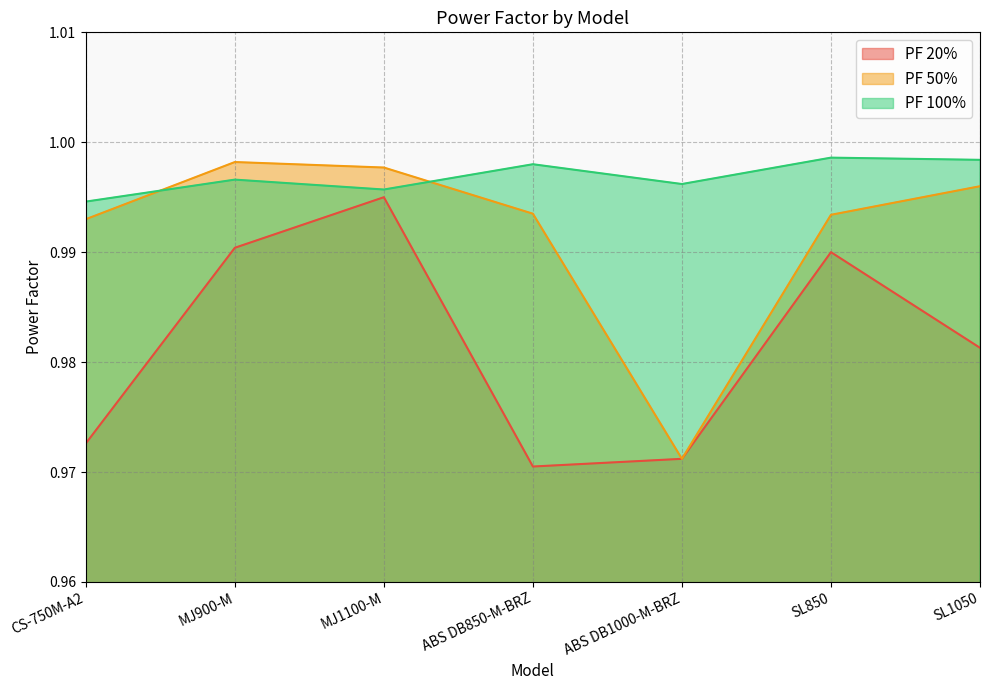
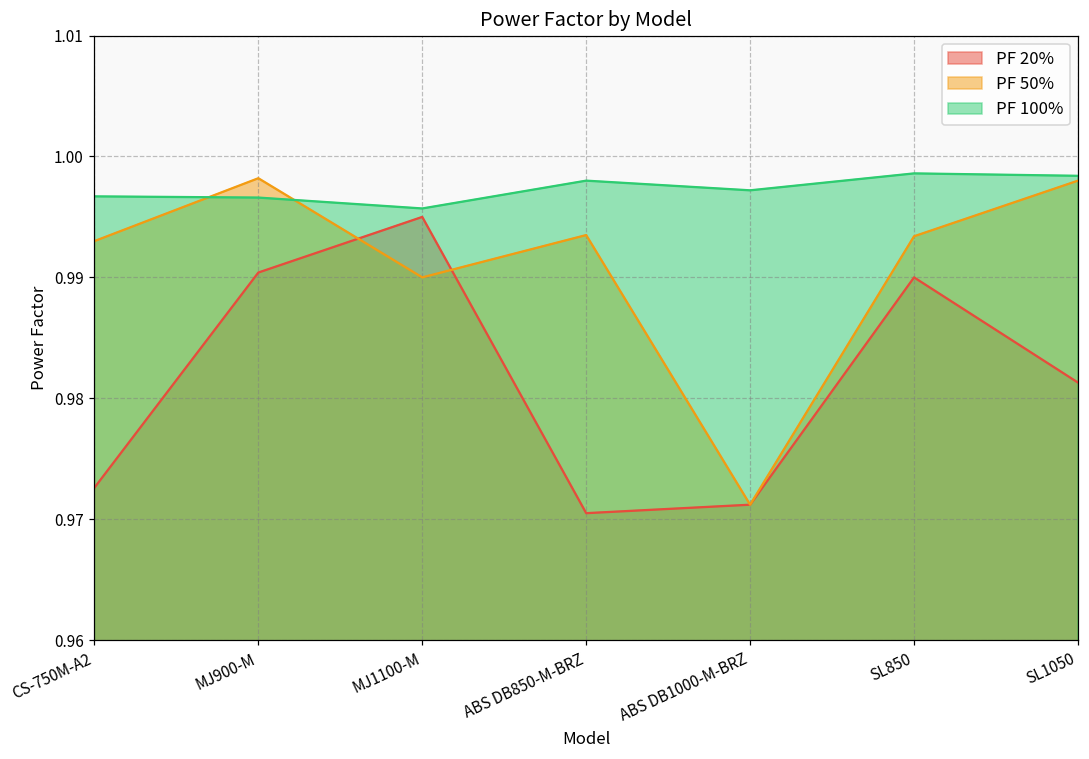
PF 100%, CS-750M-A2: 0.9946 -> 0.9967
PF 50%, MJ1100-M: 0.9977 -> 0.9900
PF 100%, ABS DB1000-M-BRZ: 0.9962 -> 0.9972
PF 50%, SL1050: 0.996 -> 0.998
